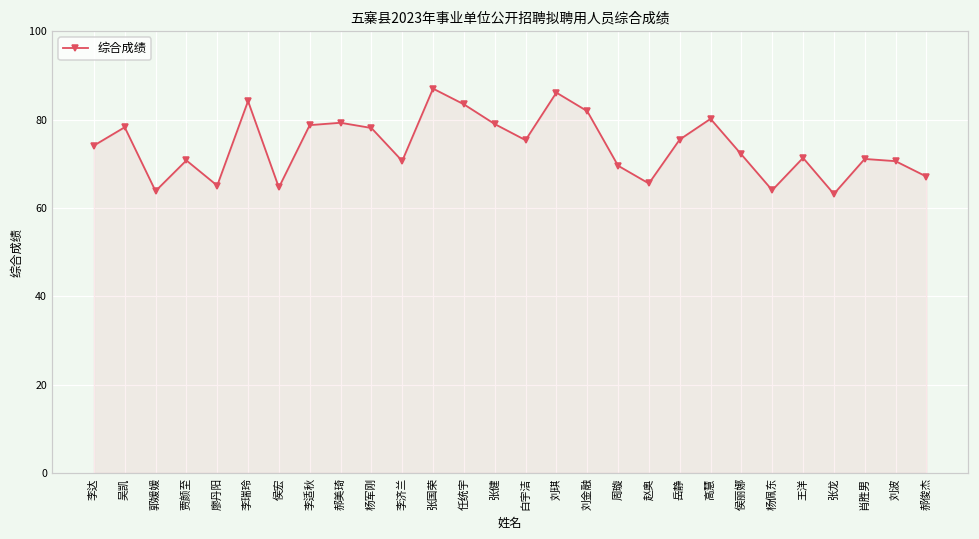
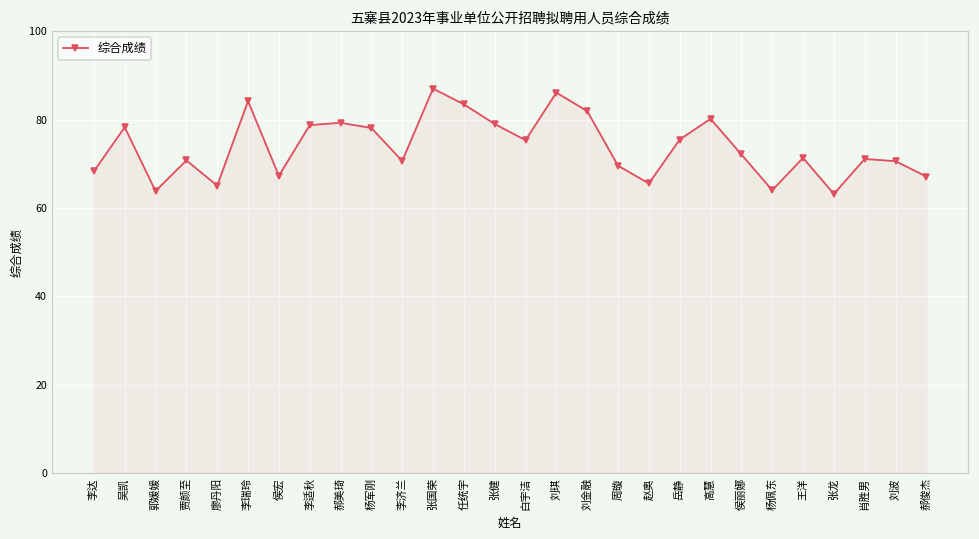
李达: 74 -> 68
侯宏: 65 -> 67
